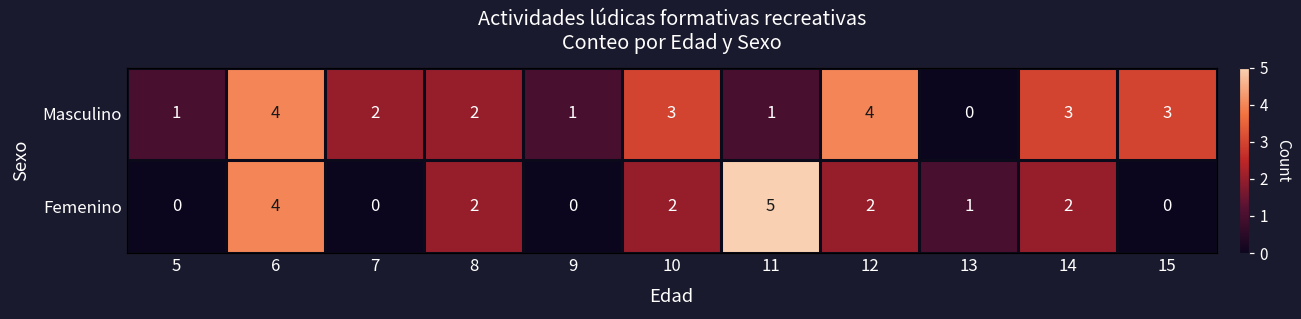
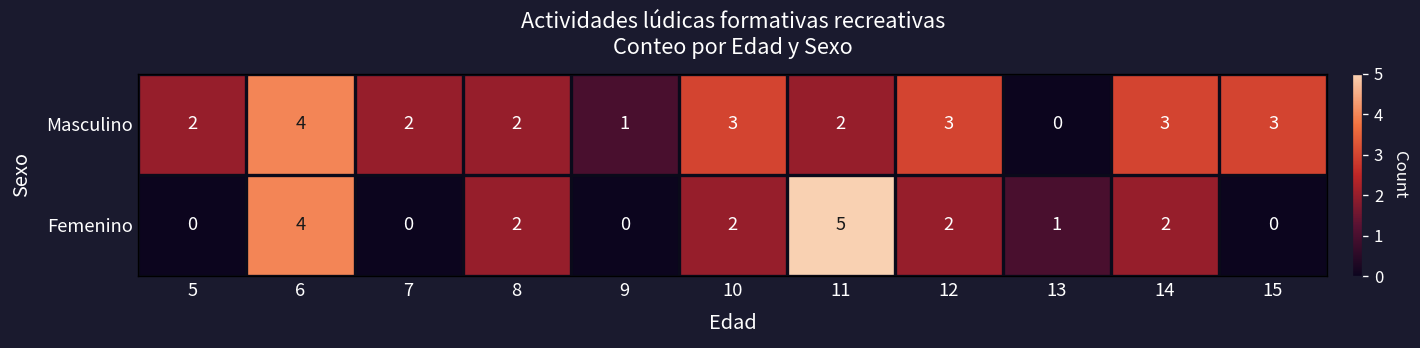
Masculino, 5: 1 -> 2
Masculino, 11: 1 -> 2
Masculino, 12: 4 -> 3
